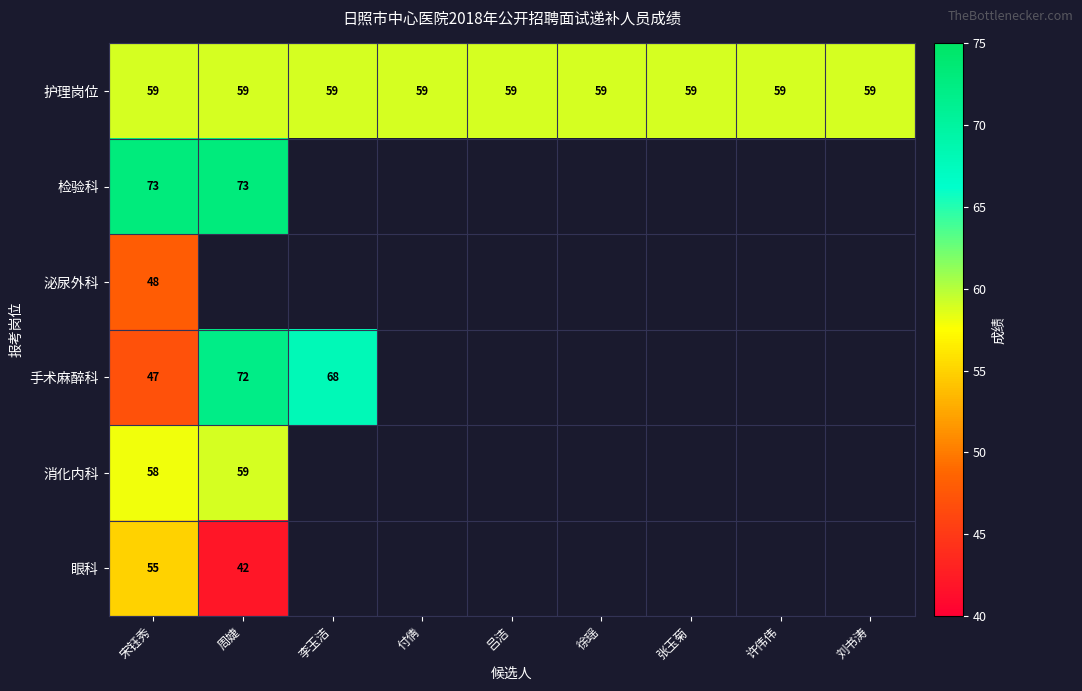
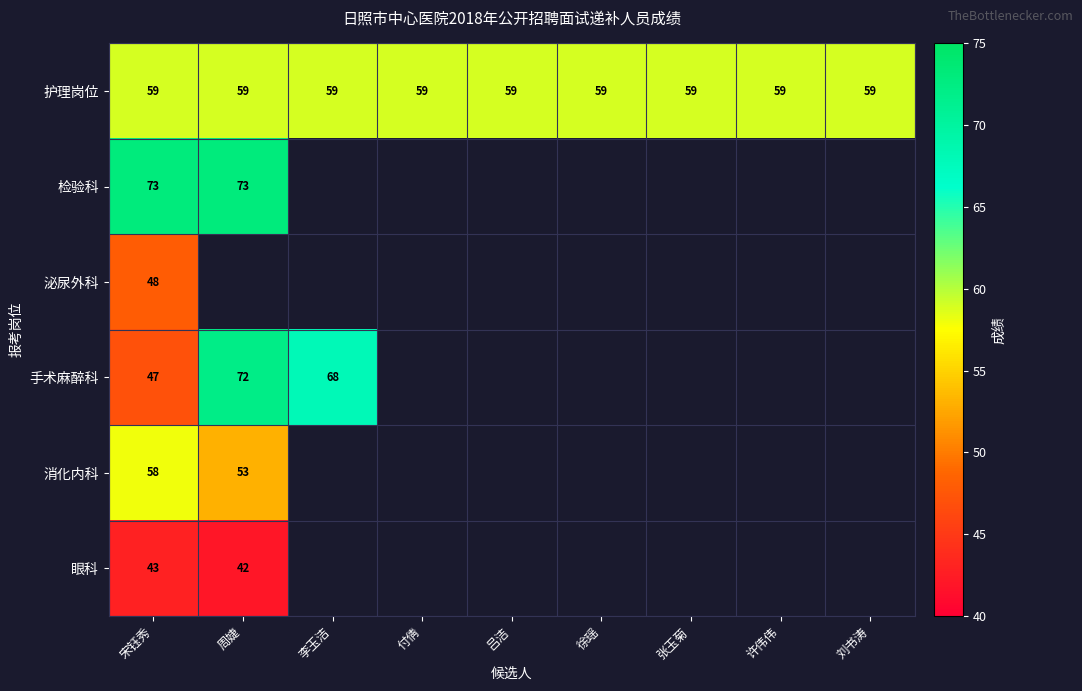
消化内科, 周婕: 59 -> 53
眼科, 宋钰秀: 55 -> 43
